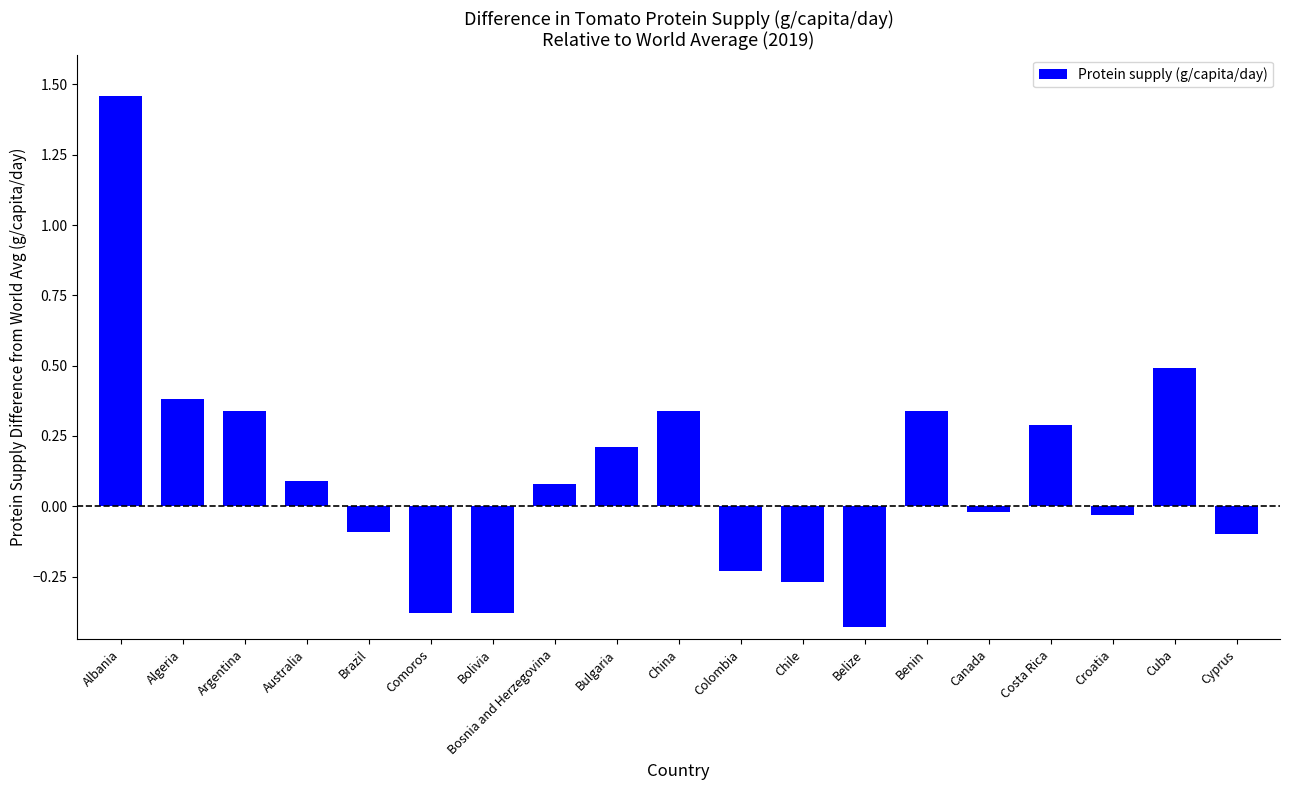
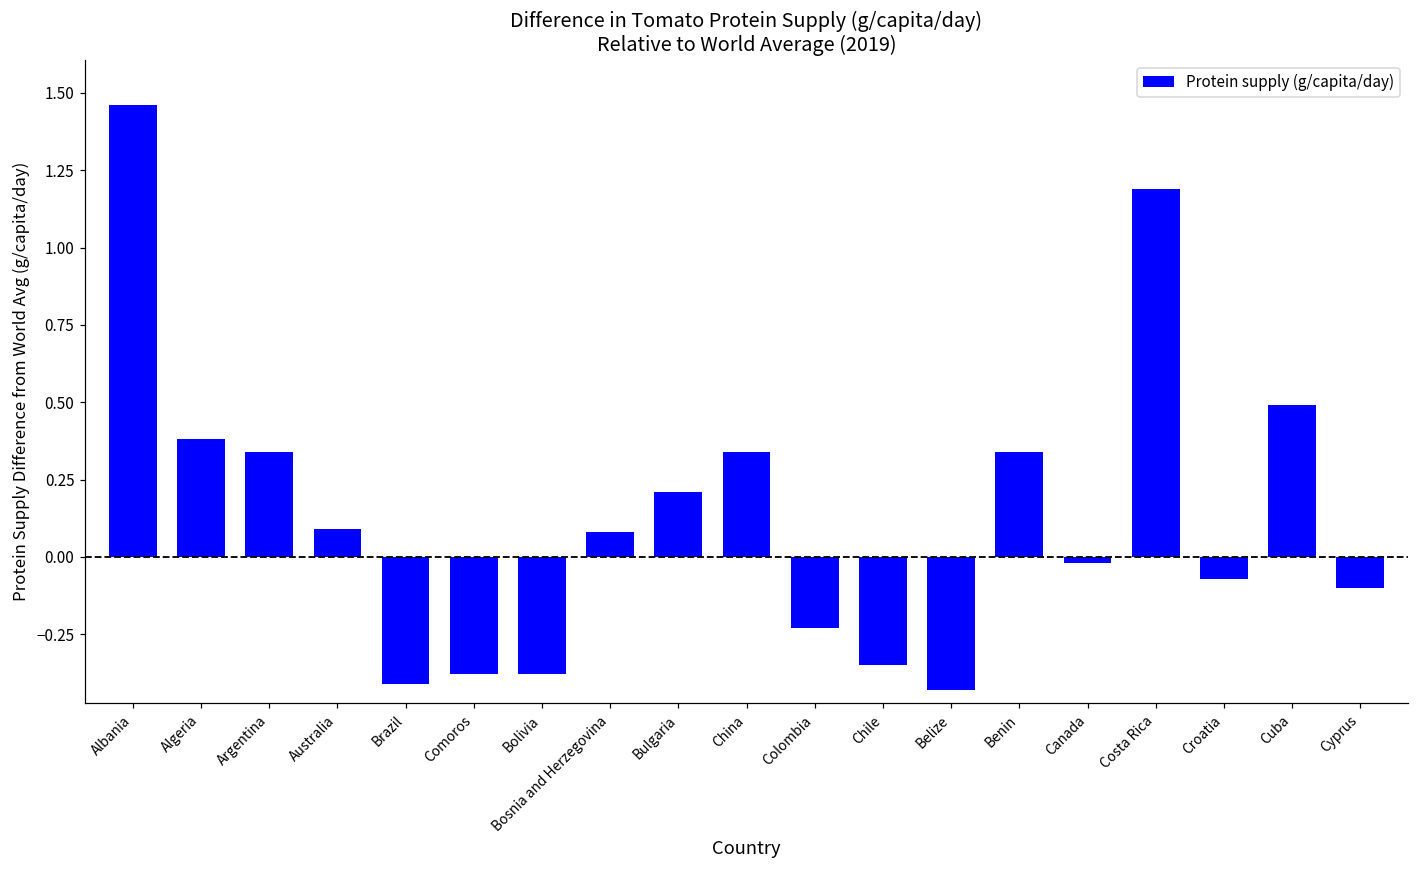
Brazil: -0.09 -> -0.41
Chile: -0.27 -> -0.35
Costa Rica: 0.29 -> 1.19
Croatia: -0.03 -> -0.07
